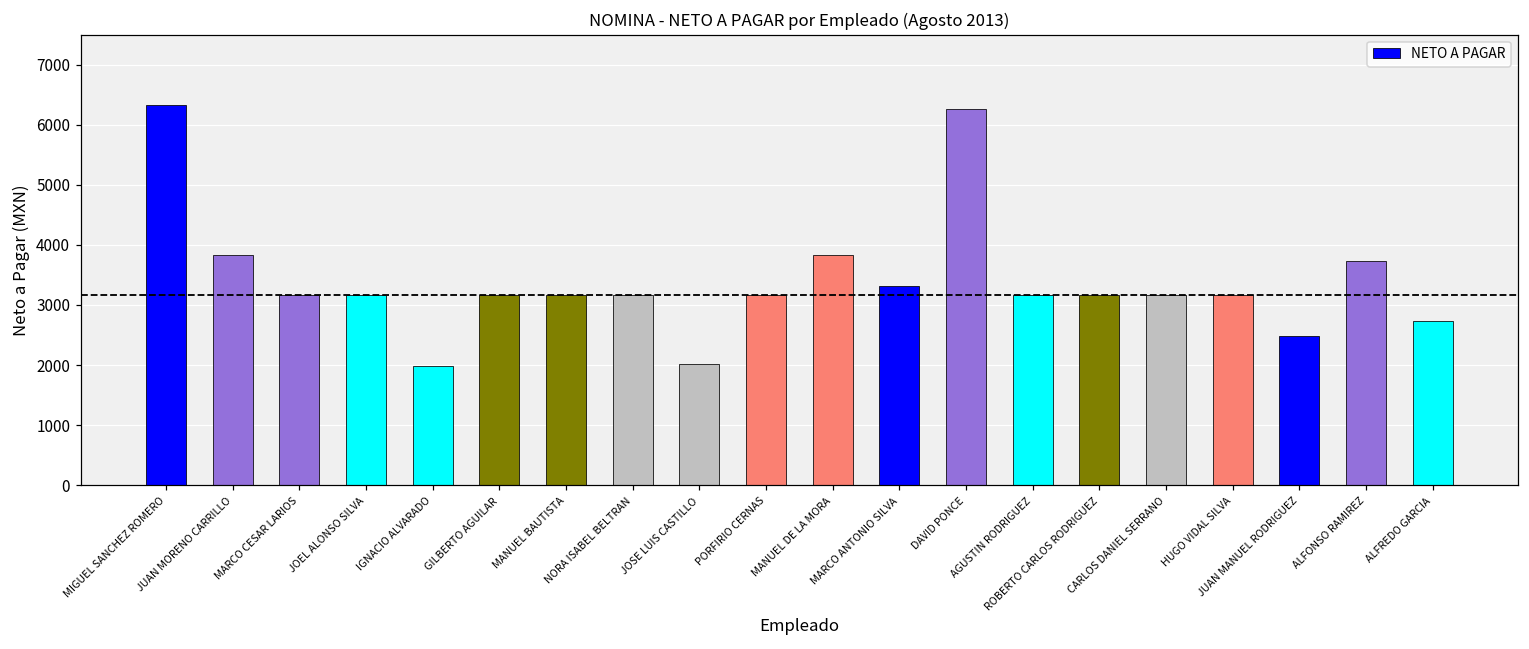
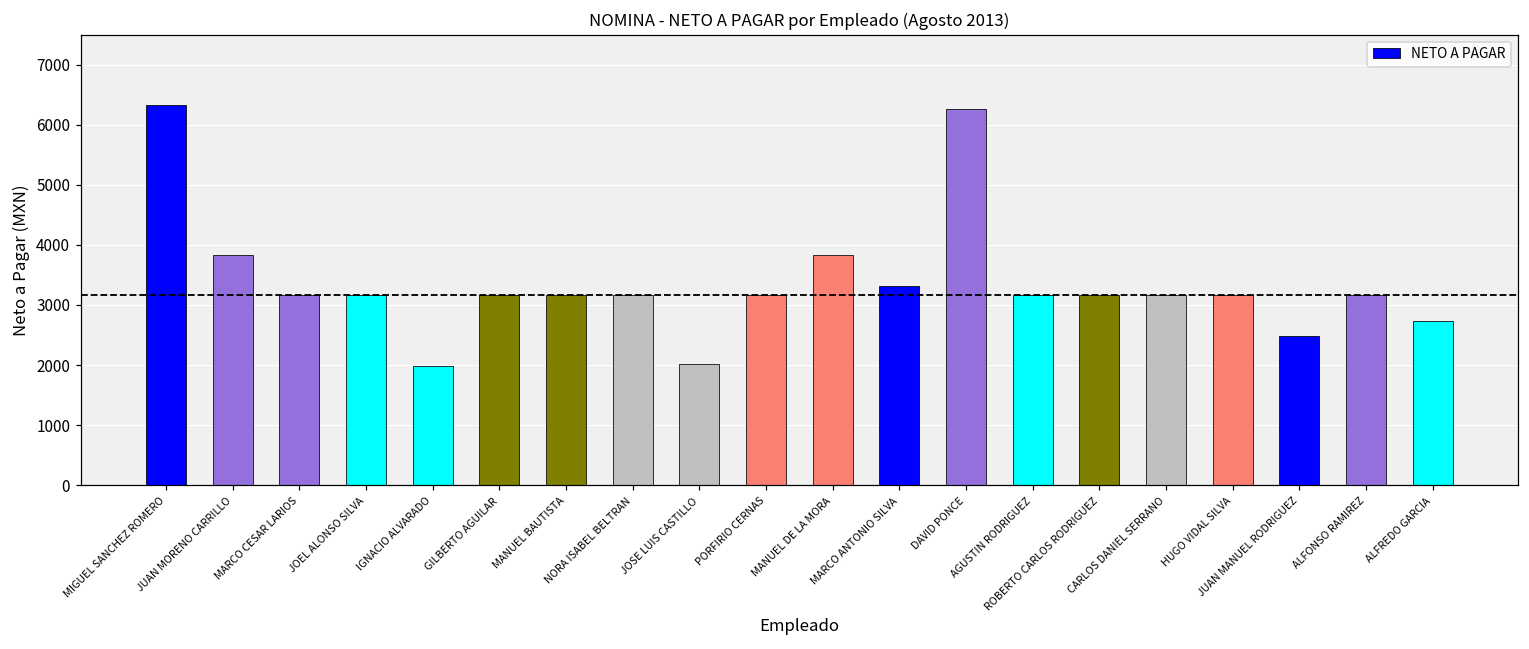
ALFONSO RAMIREZ: 3700 -> 3200
